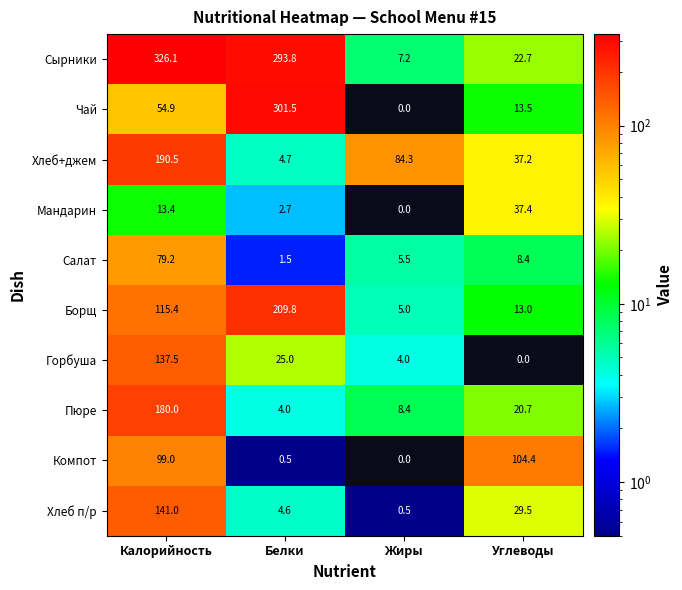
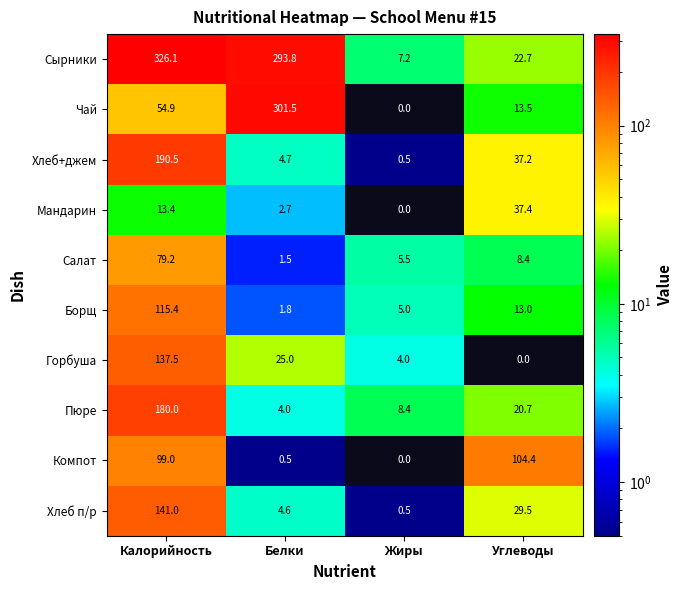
Хлеб+джем, Жиры: 84.3 -> 0.5
Борщ, Белки: 209.8 -> 1.8
